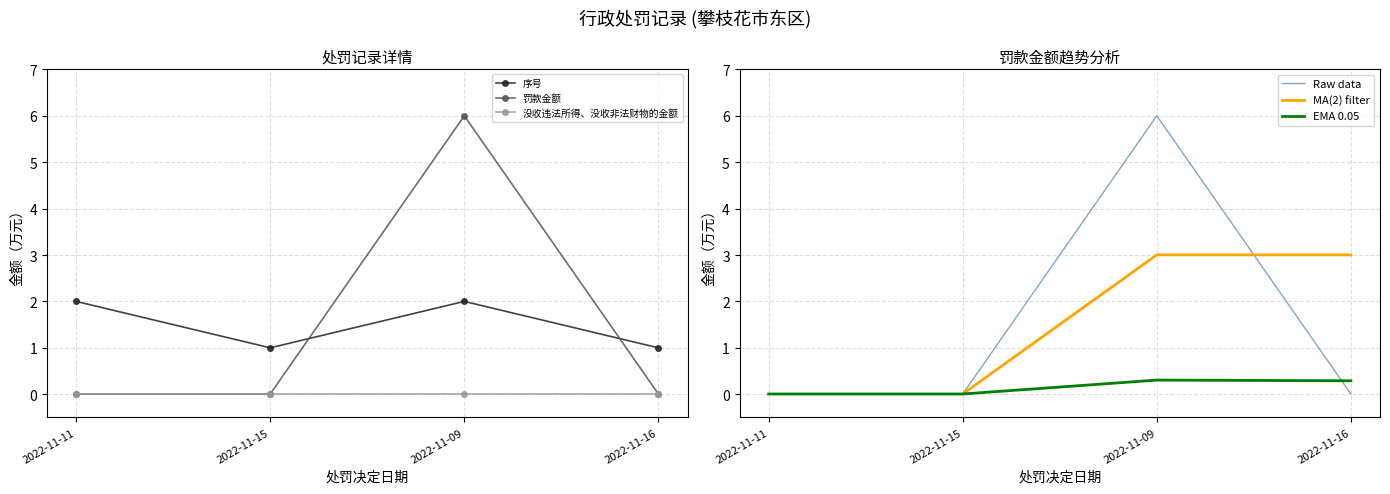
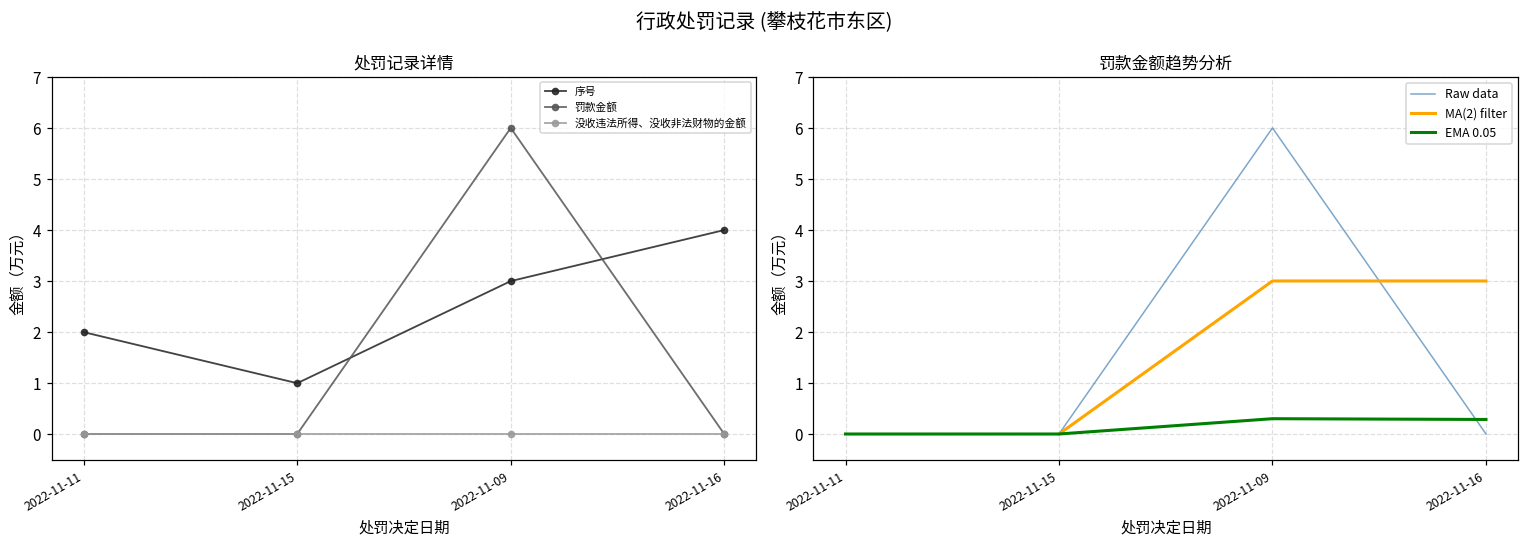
处罚记录详情, 序号, 2022-11-09: 2 -> 3
处罚记录详情, 序号, 2022-11-16: 1 -> 4
